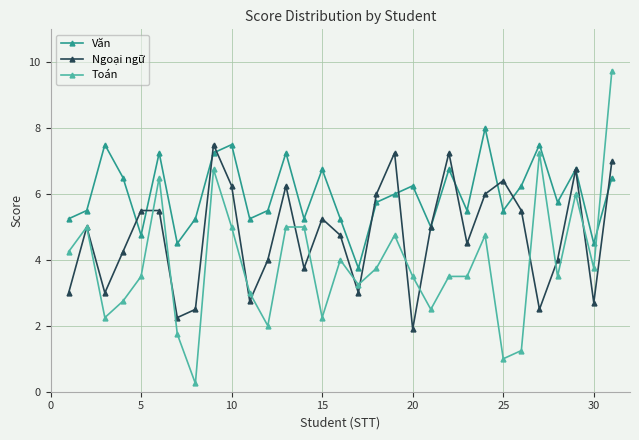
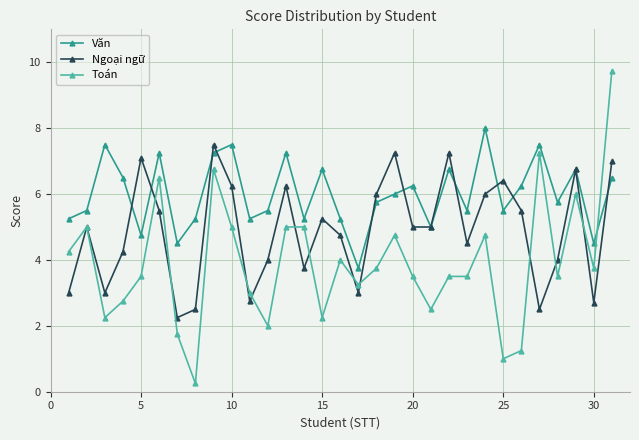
Ngoại ngữ, 5: 5.5 -> 7.1
Ngoại ngữ, 20: 1.9 -> 5.0
